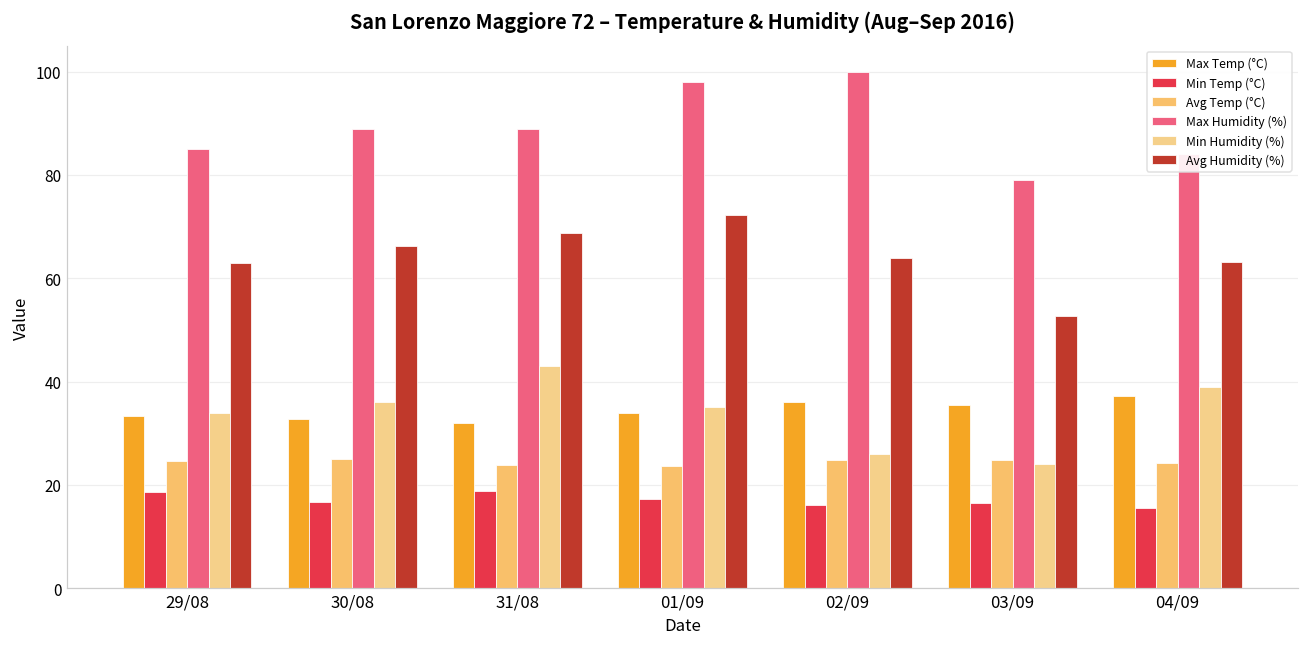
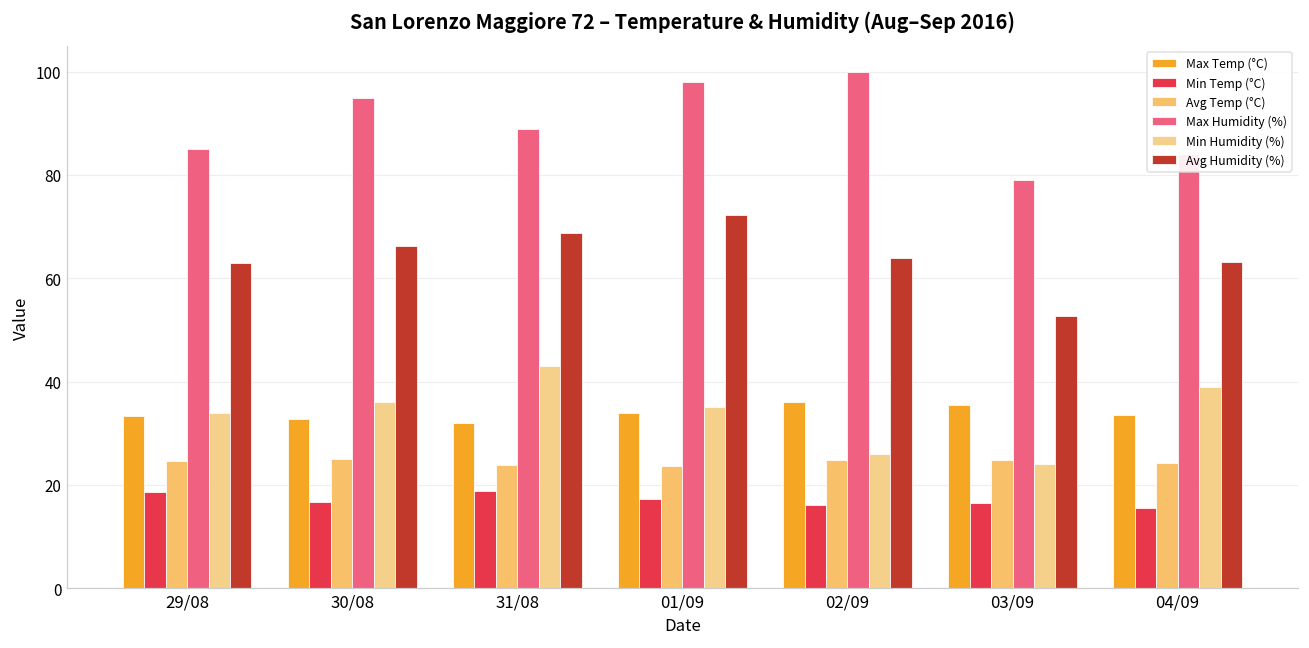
Max Humidity (%), 30/08: 89 -> 95
Max Temp (°C), 04/09: 37 -> 34
